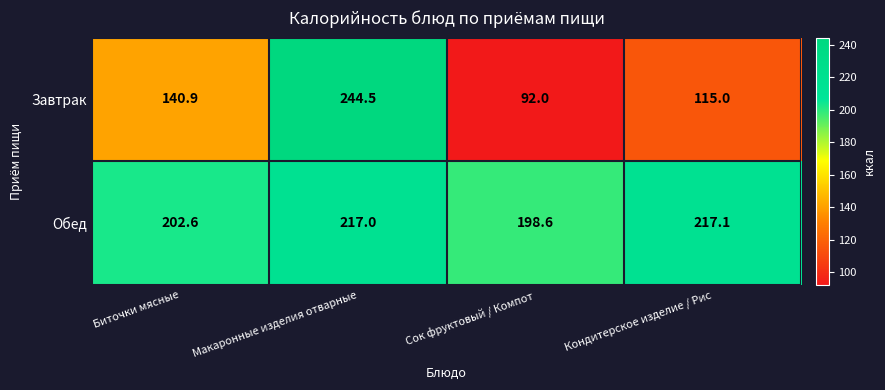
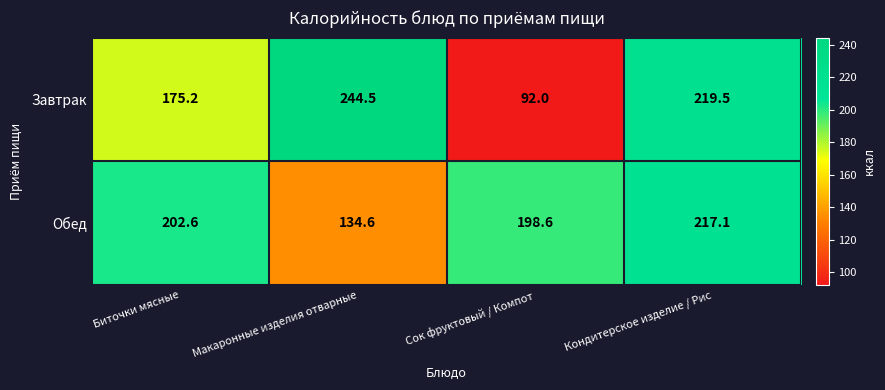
Завтрак, Биточки мясные: 140.9 -> 175.2
Завтрак, Кондитерское изделие / Рис: 115.0 -> 219.5
Обед, Макаронные изделия отварные: 217.0 -> 134.6
